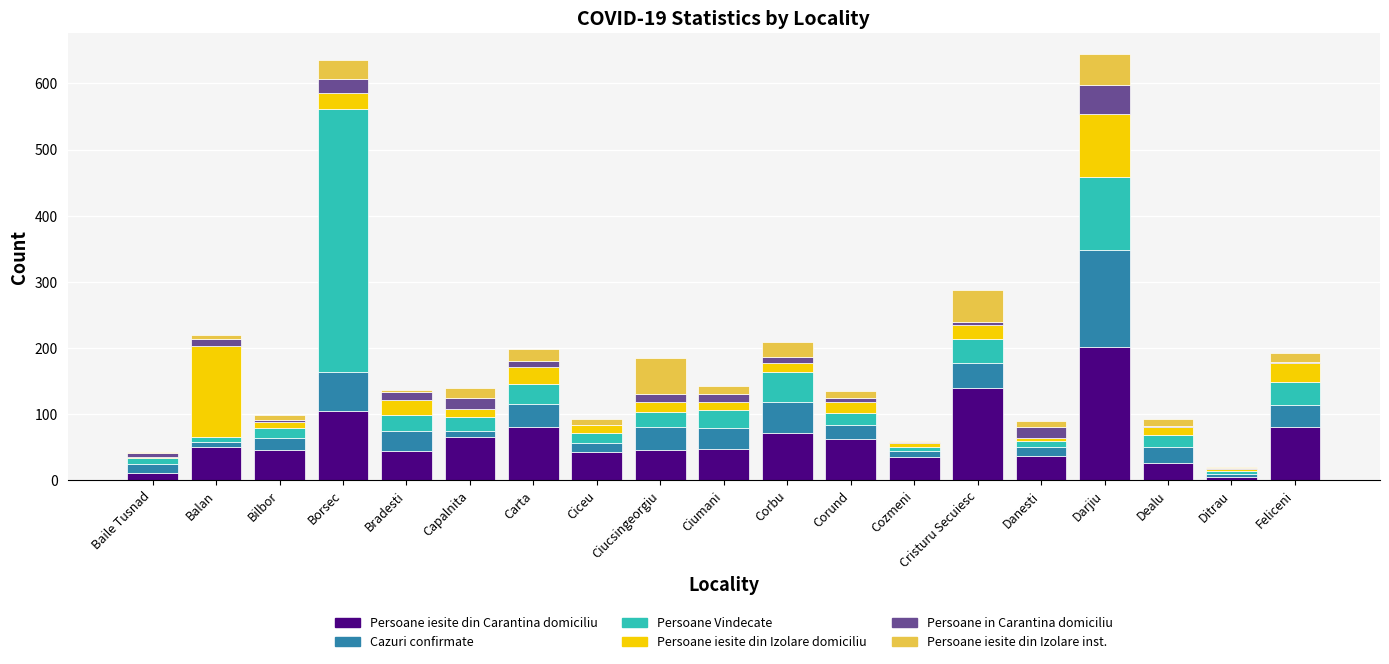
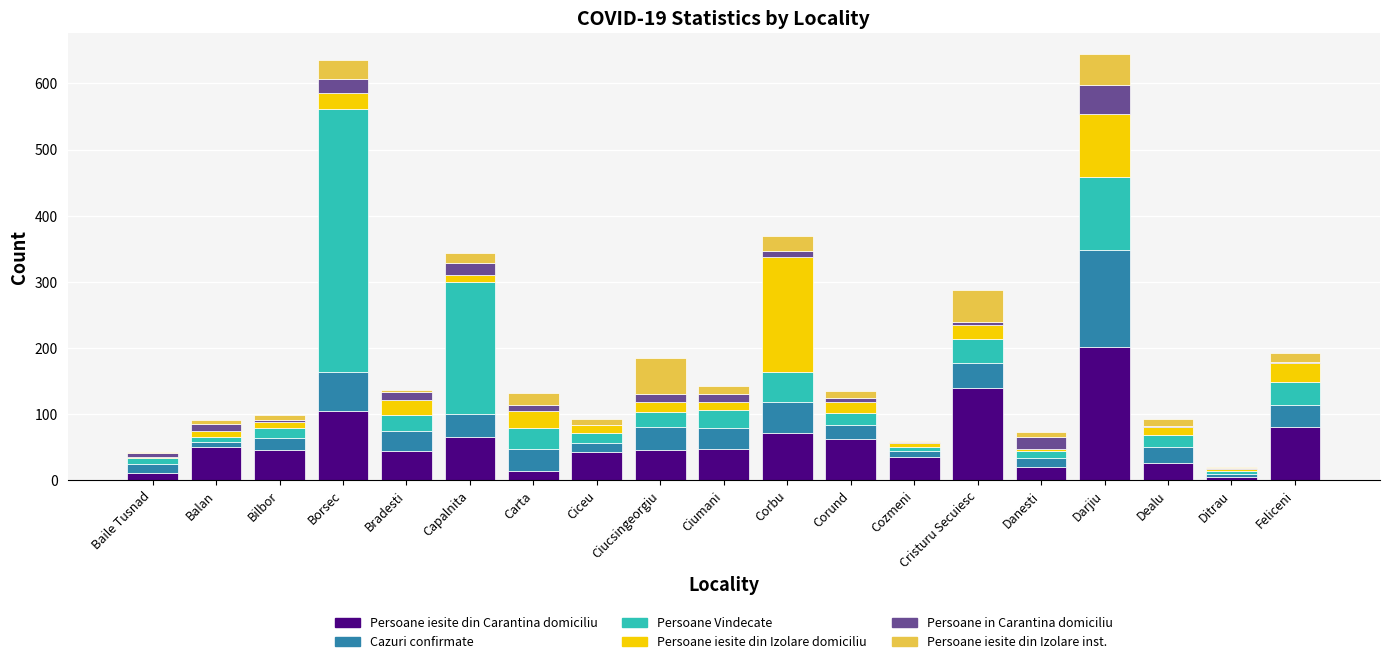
Persoane iesite din Izolare domiciliu, Balan: 140 -> 10
Cazuri confirmate, Capalnita: 10 -> 40
Persoane Vindecate, Capalnita: 20 -> 200
Persoane iesite din Carantina domiciliu, Carta: 80 -> 10
Persoane iesite din Izolare domiciliu, Corbu: 10 -> 180
Persoane iesite din Carantina domiciliu, Danesti: 40 -> 20
